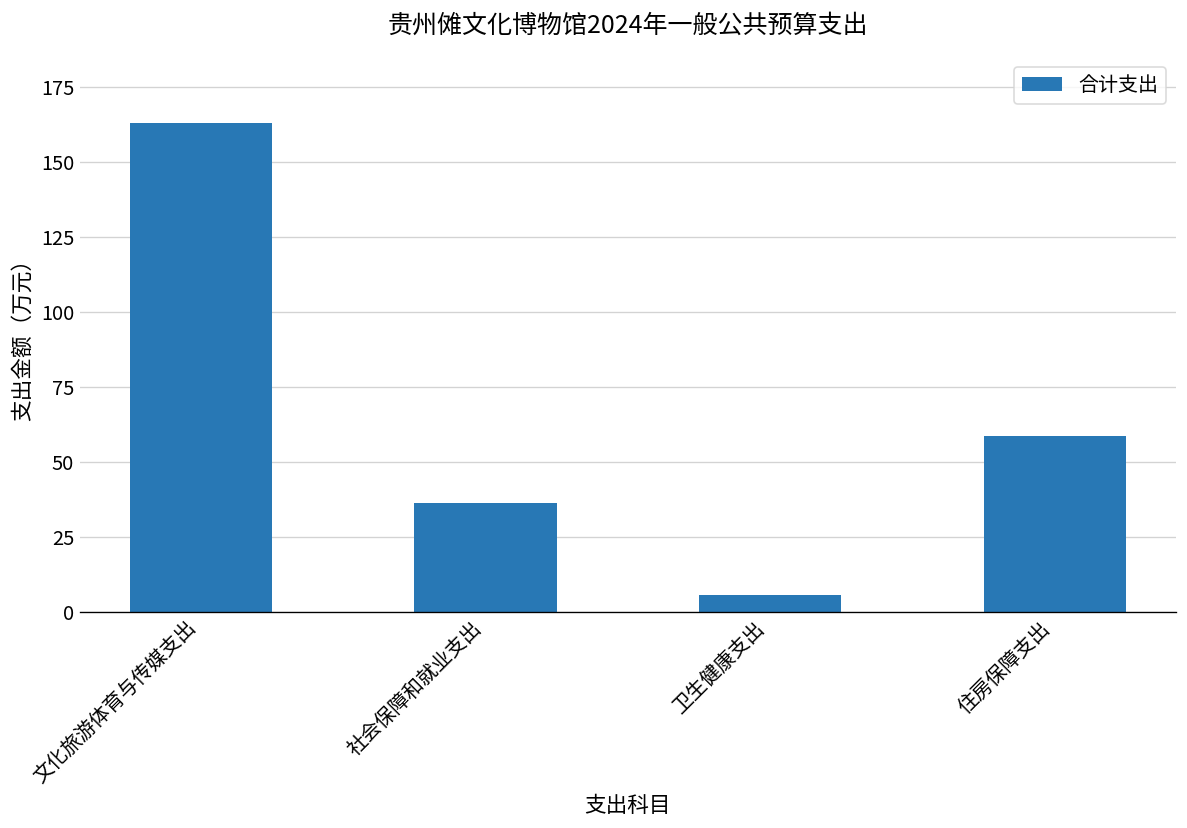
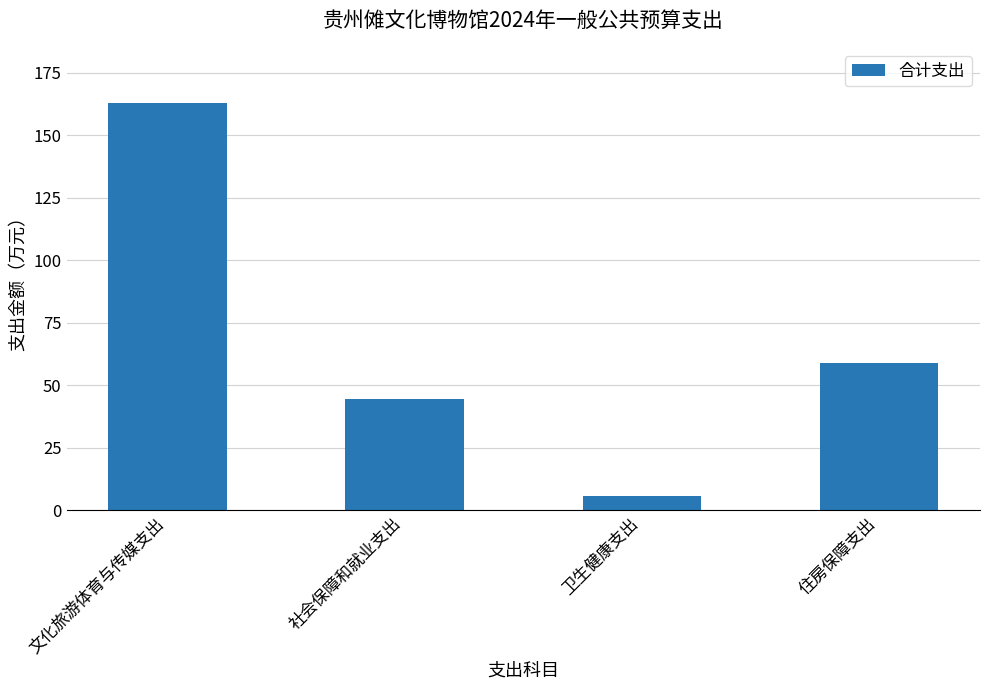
社会保障和就业支出: 36 -> 44
